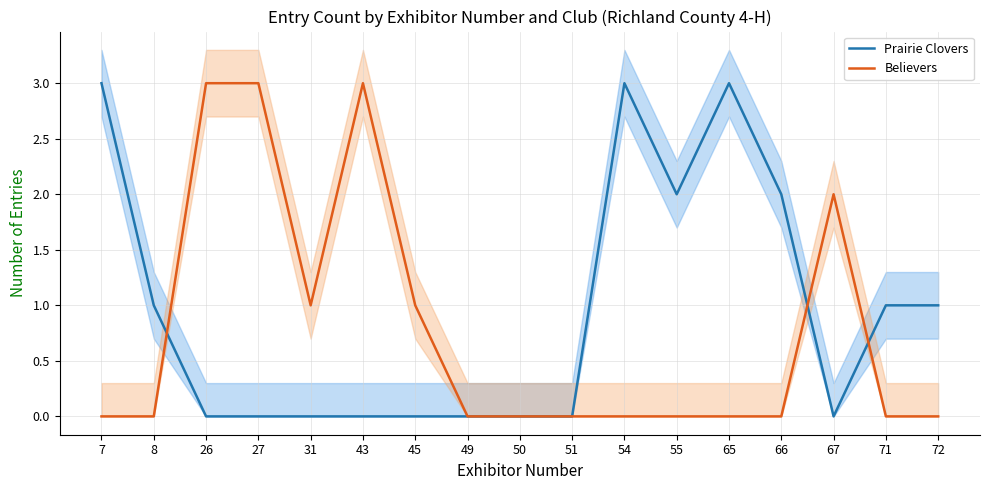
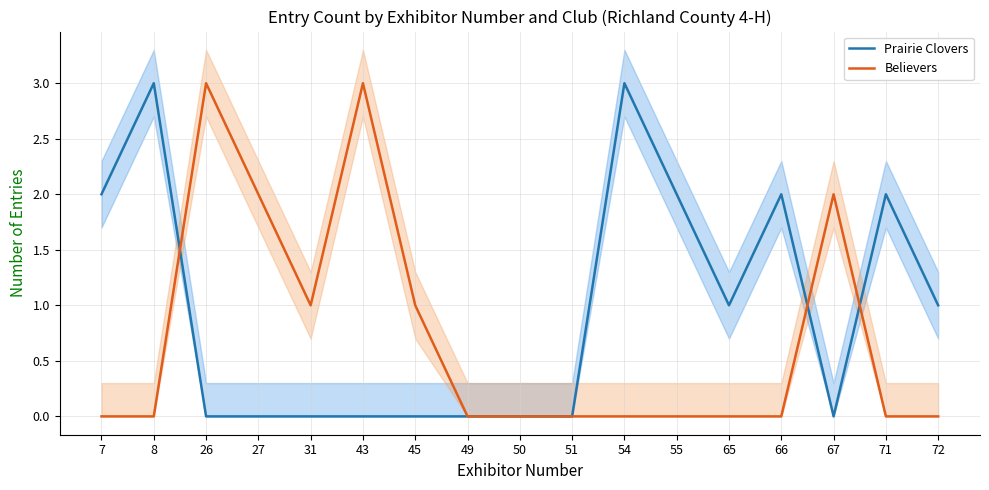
Prairie Clovers, 7: 3 -> 2
Prairie Clovers, 8: 1 -> 3
Believers, 27: 3 -> 2
Prairie Clovers, 65: 3 -> 1
Prairie Clovers, 71: 1 -> 2
